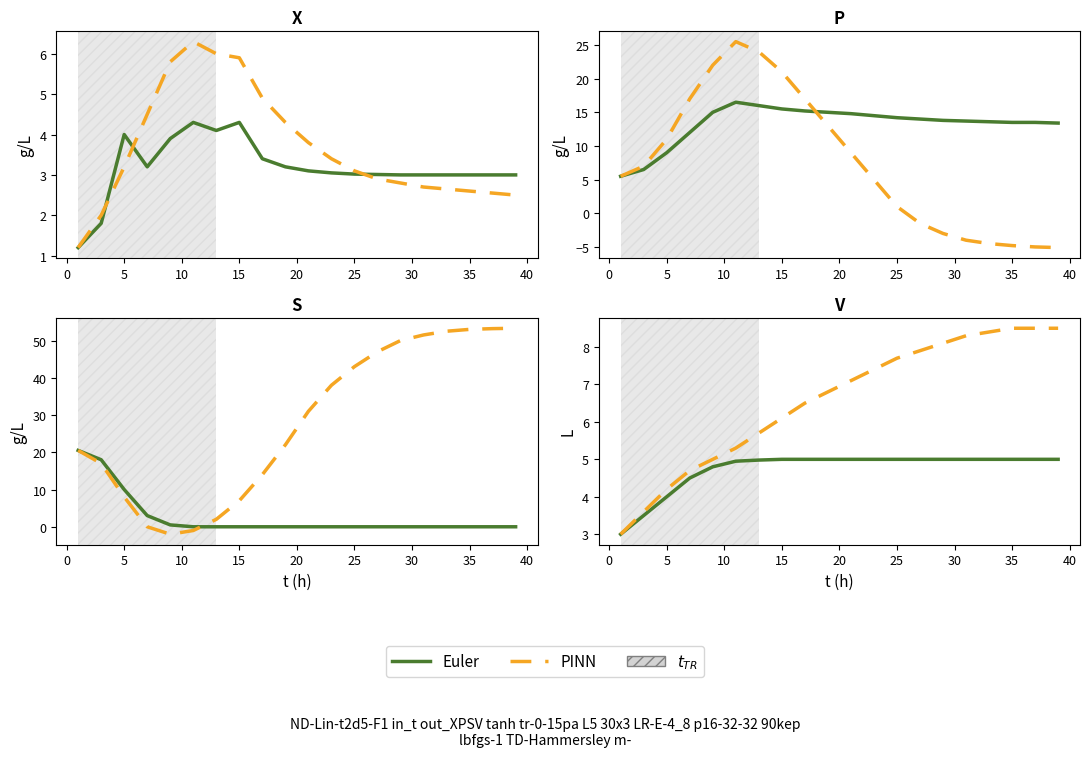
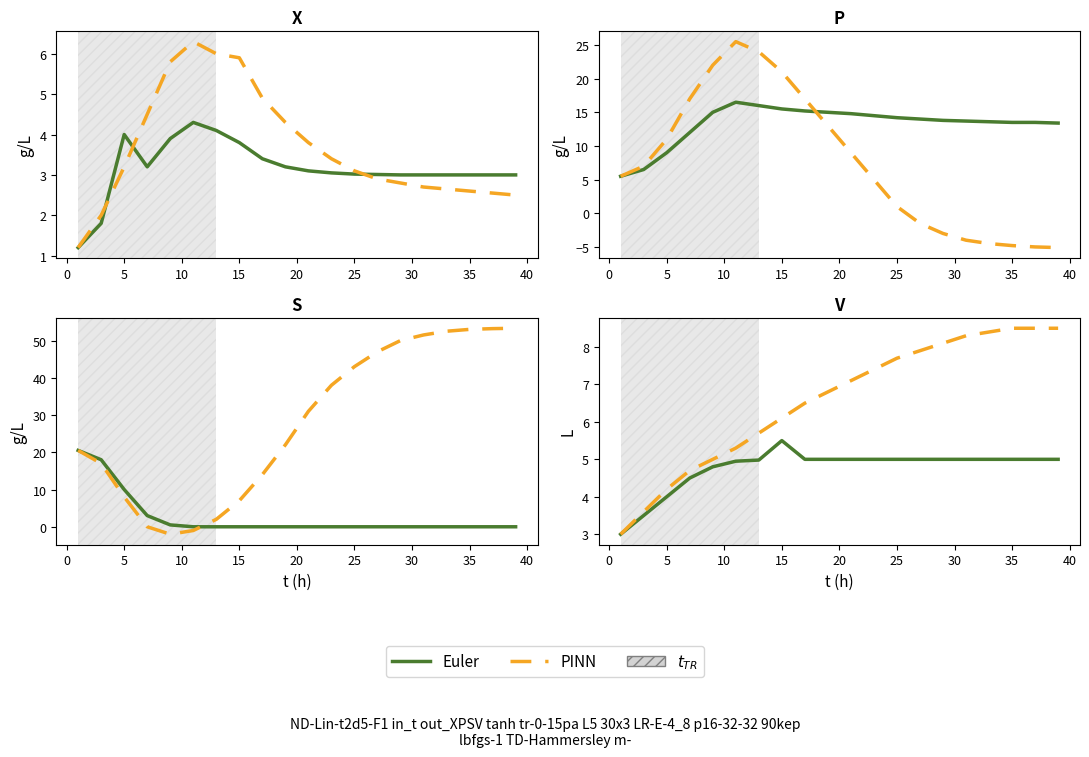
X, Euler, 15: 4.3 -> 3.8
V, Euler, 15: 5.0 -> 5.5
